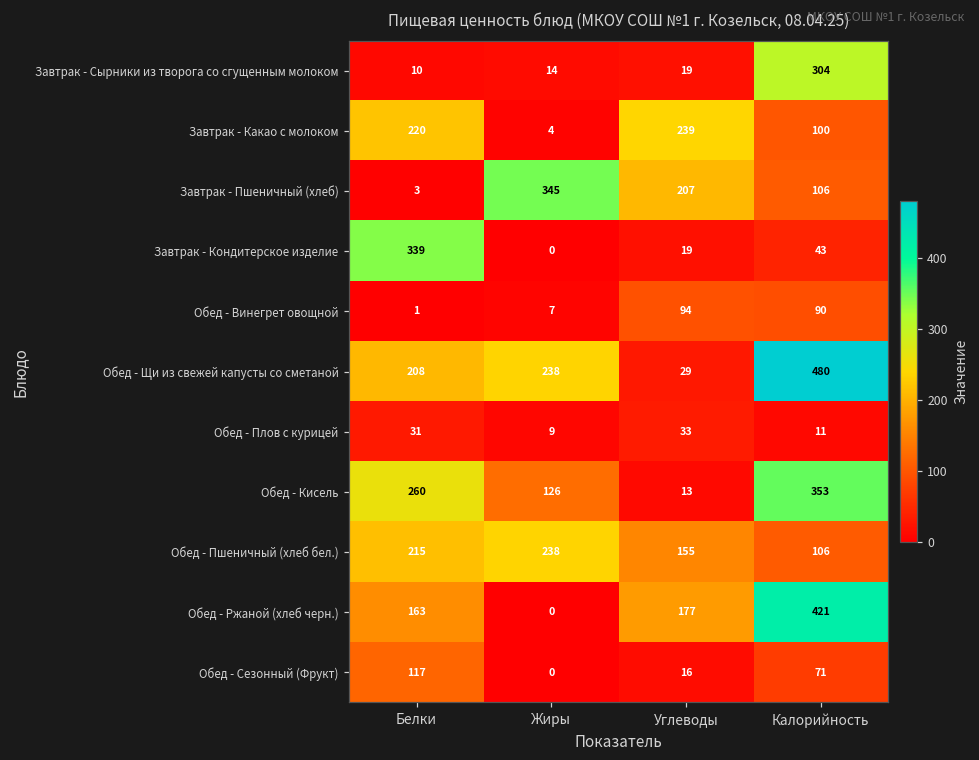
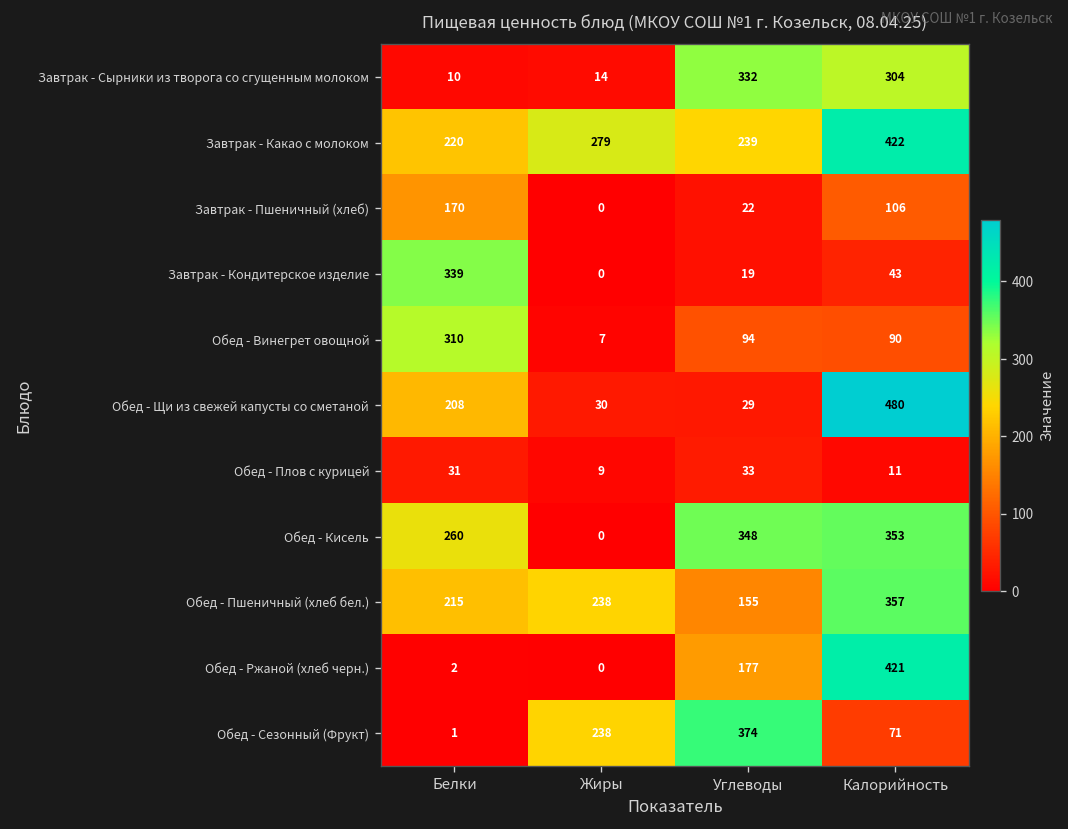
Завтрак - Сырники из творога со сгущенным молоком, Углеводы: 19 -> 332
Завтрак - Какао с молоком, Жиры: 4 -> 279
Завтрак - Какао с молоком, Калорийность: 100 -> 422
Завтрак - Пшеничный (хлеб), Белки: 3 -> 170
Завтрак - Пшеничный (хлеб), Жиры: 345 -> 0
Завтрак - Пшеничный (хлеб), Углеводы: 207 -> 22
Обед - Винегрет овощной, Белки: 1 -> 310
Обед - Щи из свежей капусты со сметаной, Жиры: 238 -> 30
Обед - Кисель, Жиры: 126 -> 0
Обед - Кисель, Углеводы: 13 -> 348
Обед - Пшеничный (хлеб бел.), Калорийность: 106 -> 357
Обед - Ржаной (хлеб черн.), Белки: 163 -> 2
Обед - Сезонный (Фрукт), Белки: 117 -> 1
Обед - Сезонный (Фрукт), Жиры: 0 -> 238
Обед - Сезонный (Фрукт), Углеводы: 16 -> 374
